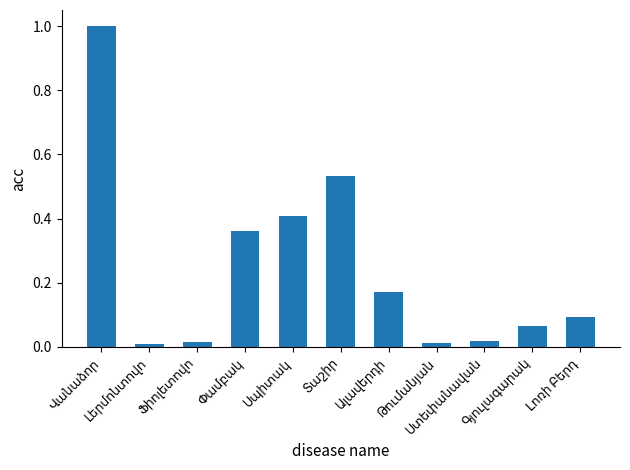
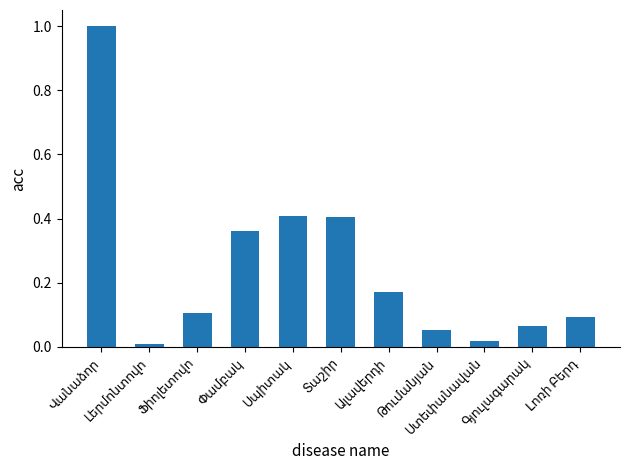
Ֆիոլետովո: 0.02 -> 0.11
Տաշիր: 0.53 -> 0.40
Թումանյան: 0.01 -> 0.05
